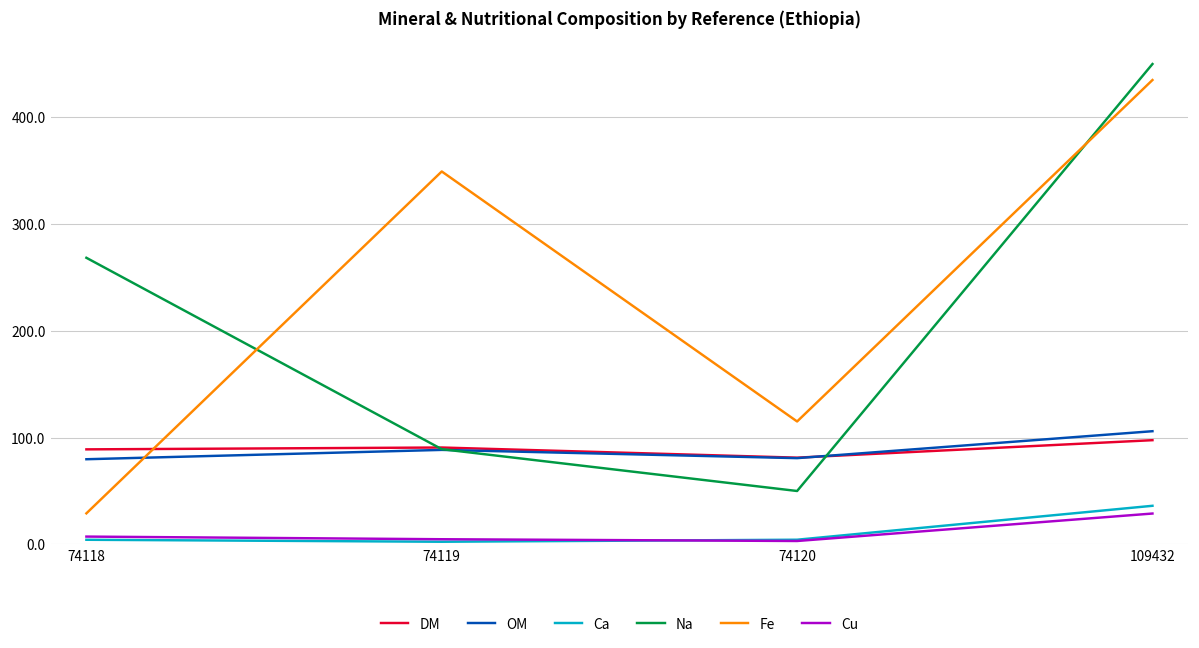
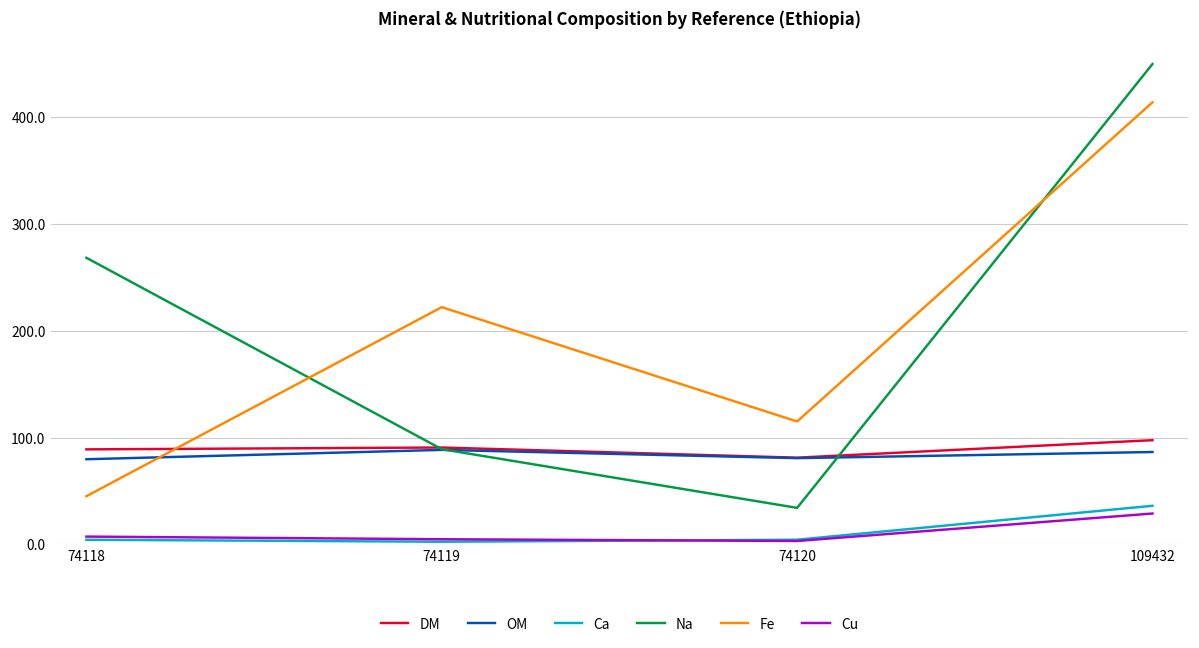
Fe, 74118: 30 -> 50
Fe, 74119: 350 -> 220
Na, 74120: 50 -> 30
OM, 109432: 110 -> 90
Fe, 109432: 440 -> 410
